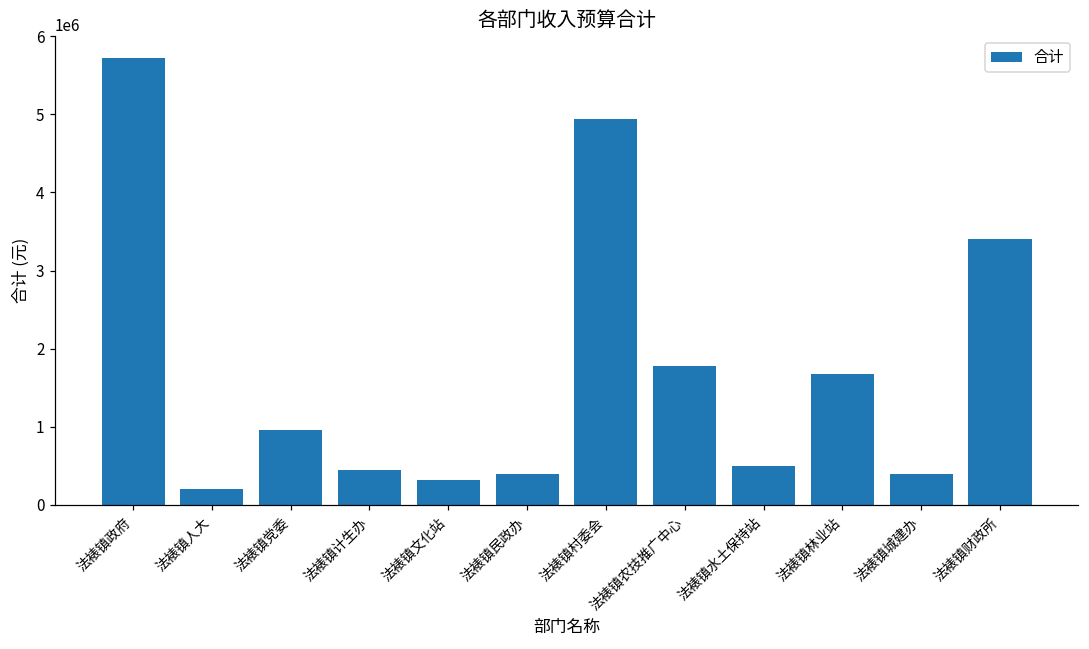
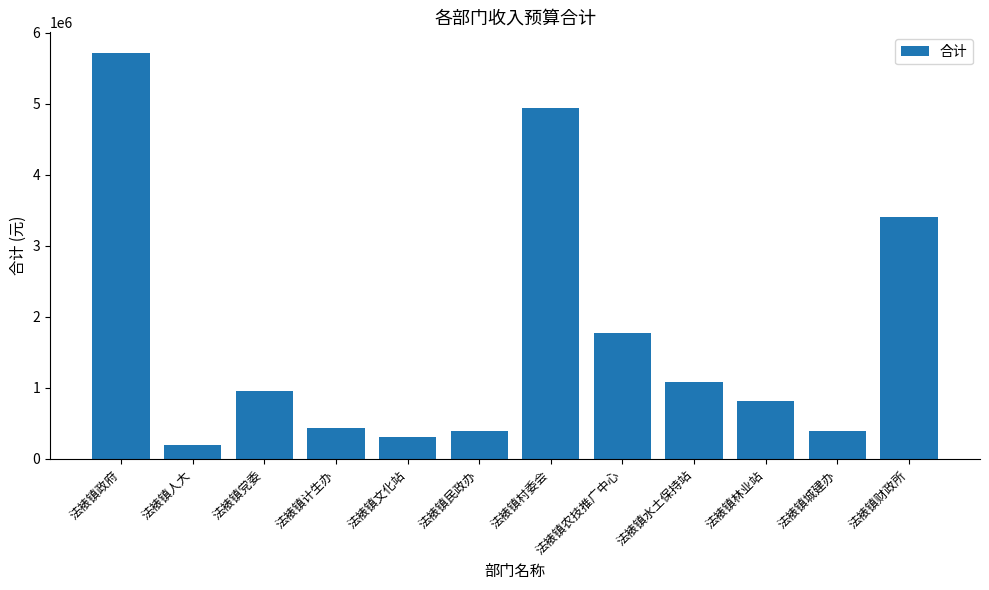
法裱镇水土保持站: 500000 -> 1100000
法裱镇林业站: 1700000 -> 800000
